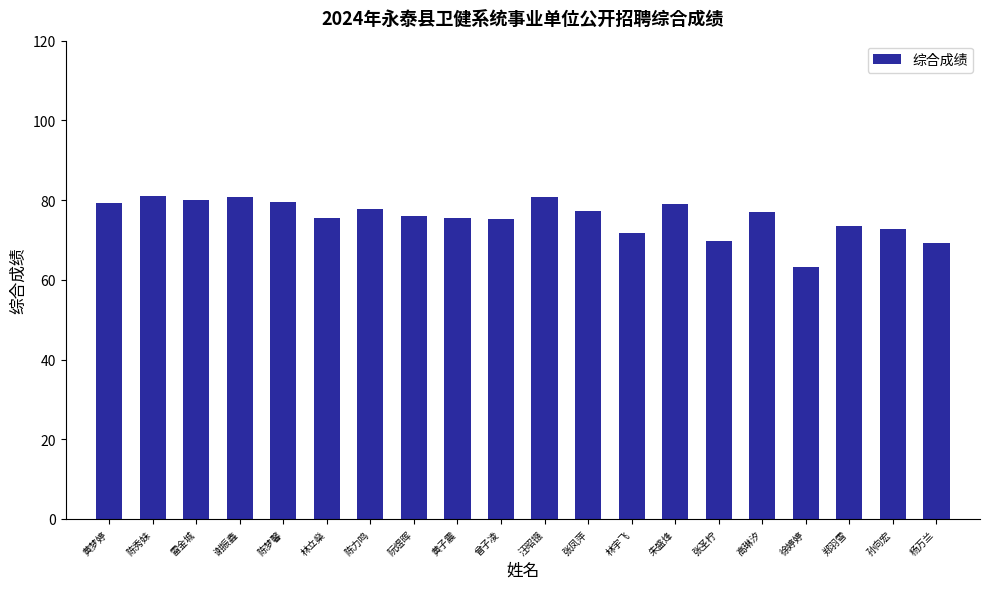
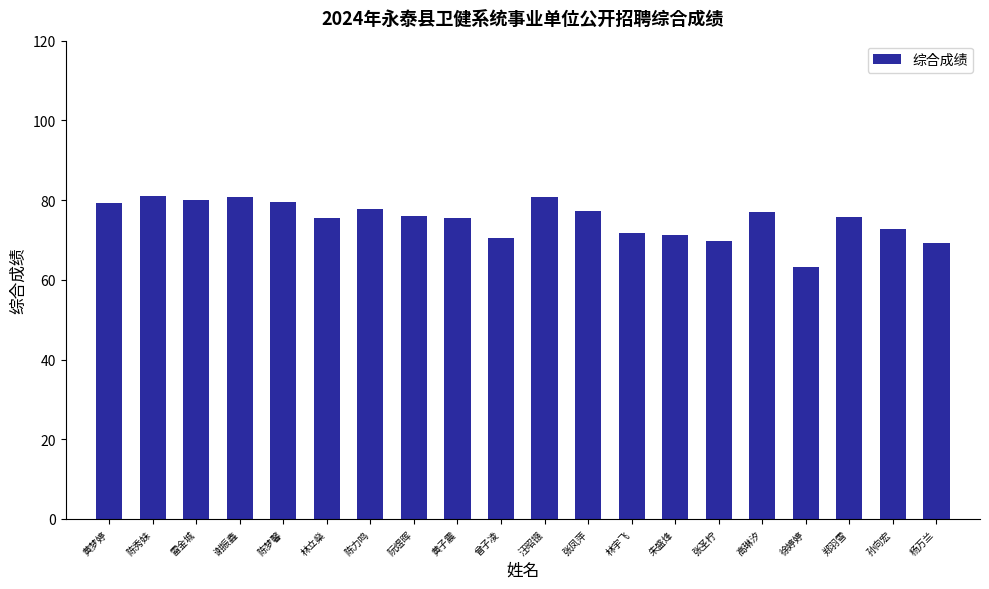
曾子凌: 75 -> 70
朱盛烽: 79 -> 71
郑羽雪: 73 -> 76
